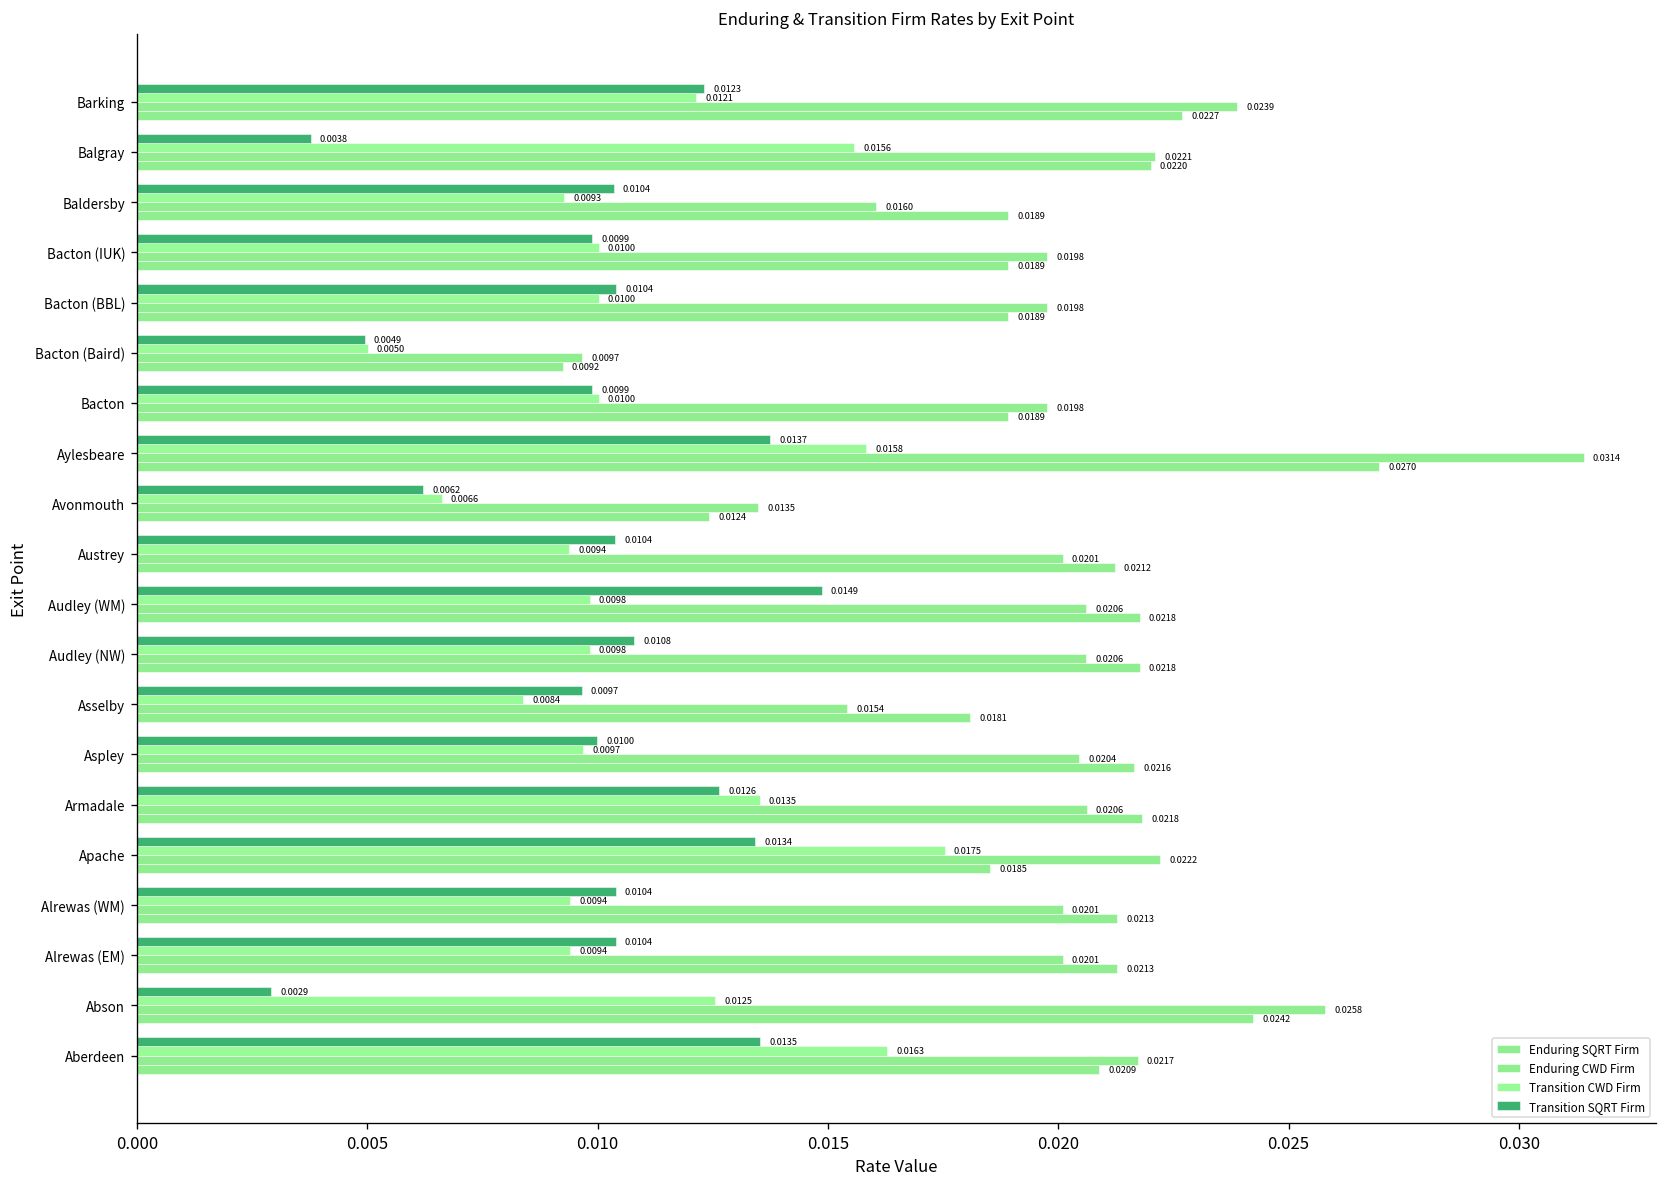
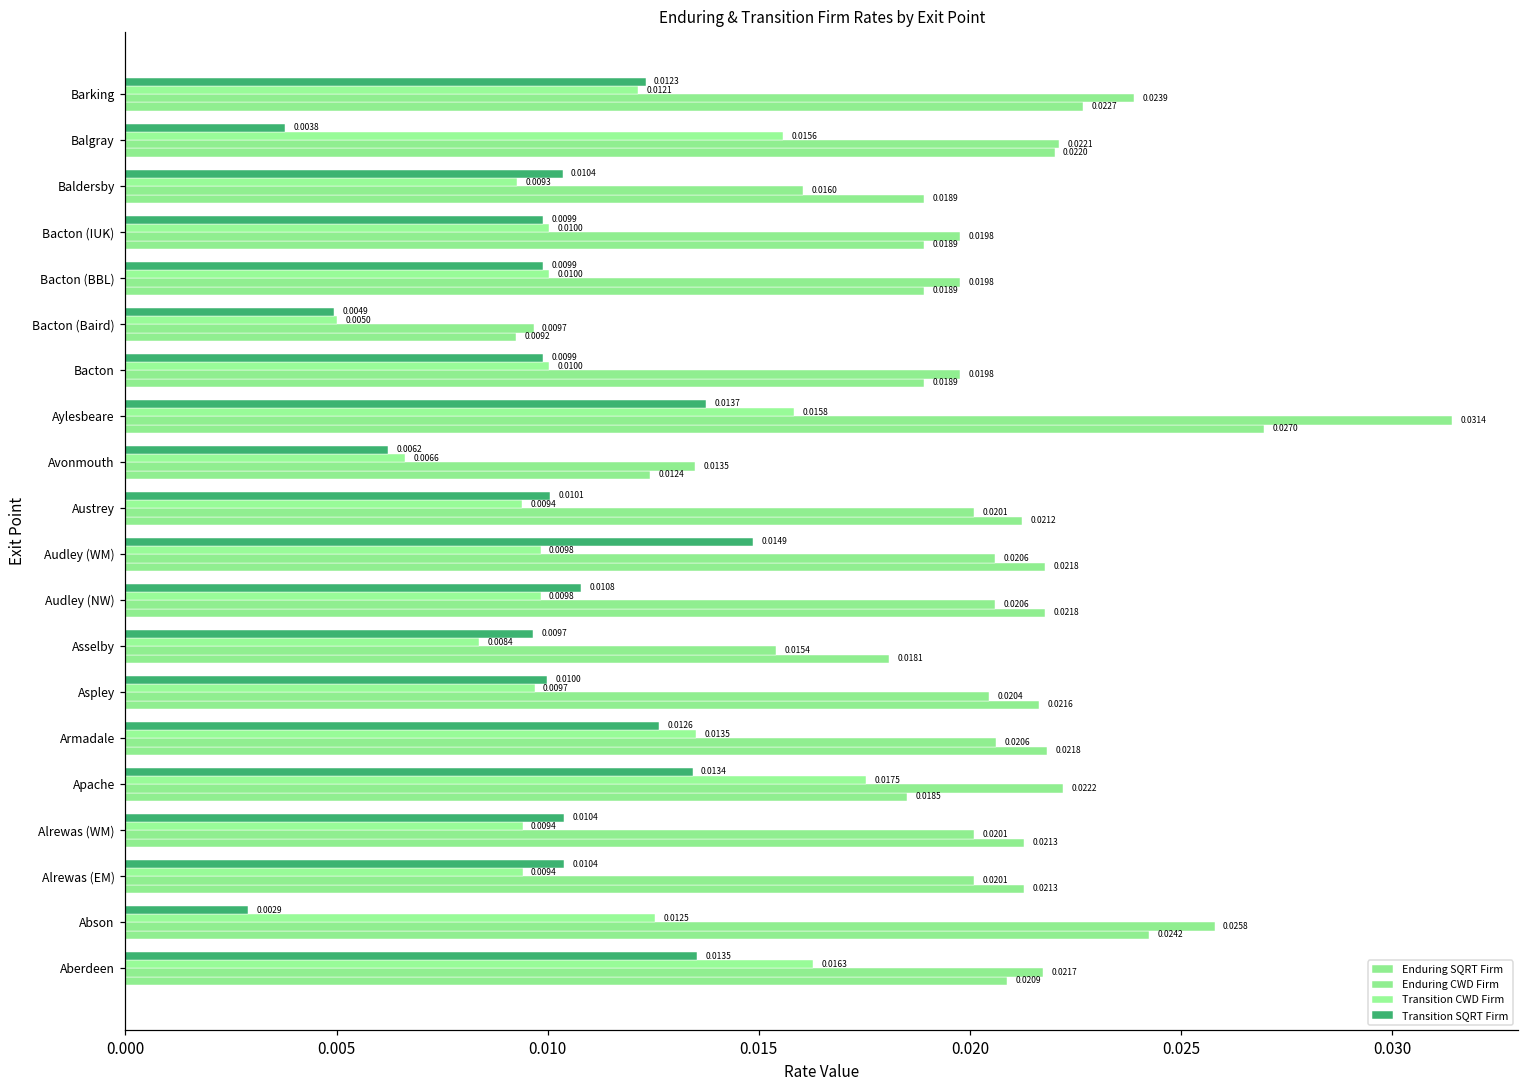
Transition SQRT Firm, Bacton (BBL): 0.0104 -> 0.0099
Transition SQRT Firm, Austrey: 0.0104 -> 0.0101
